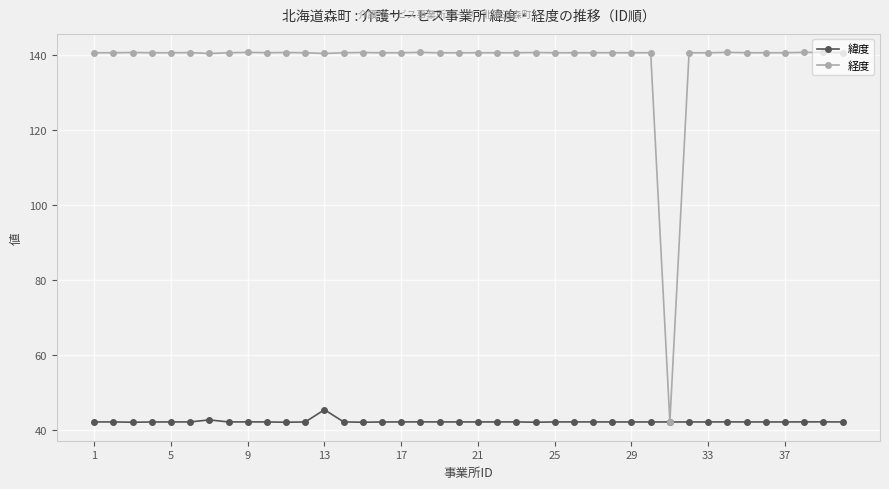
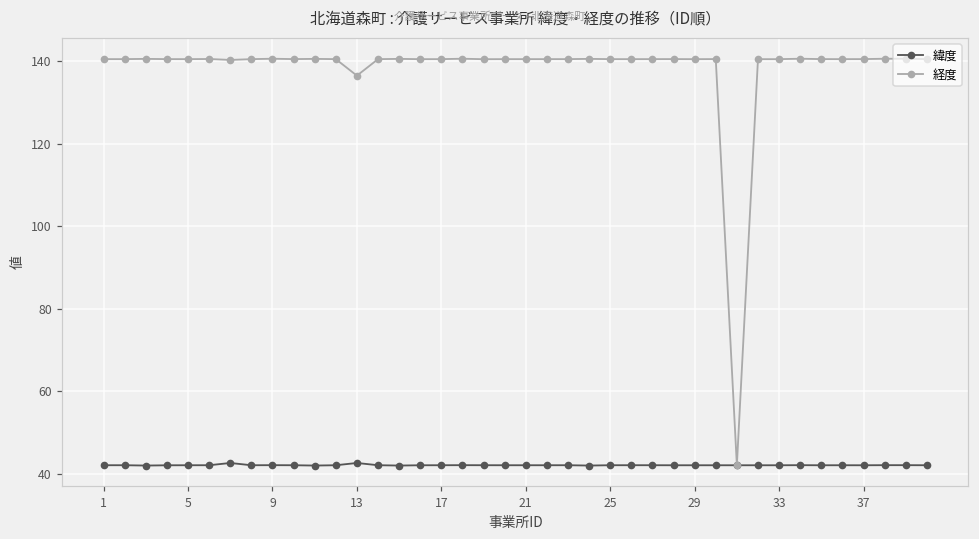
緯度, 13: 45 -> 43
経度, 13: 140 -> 137
